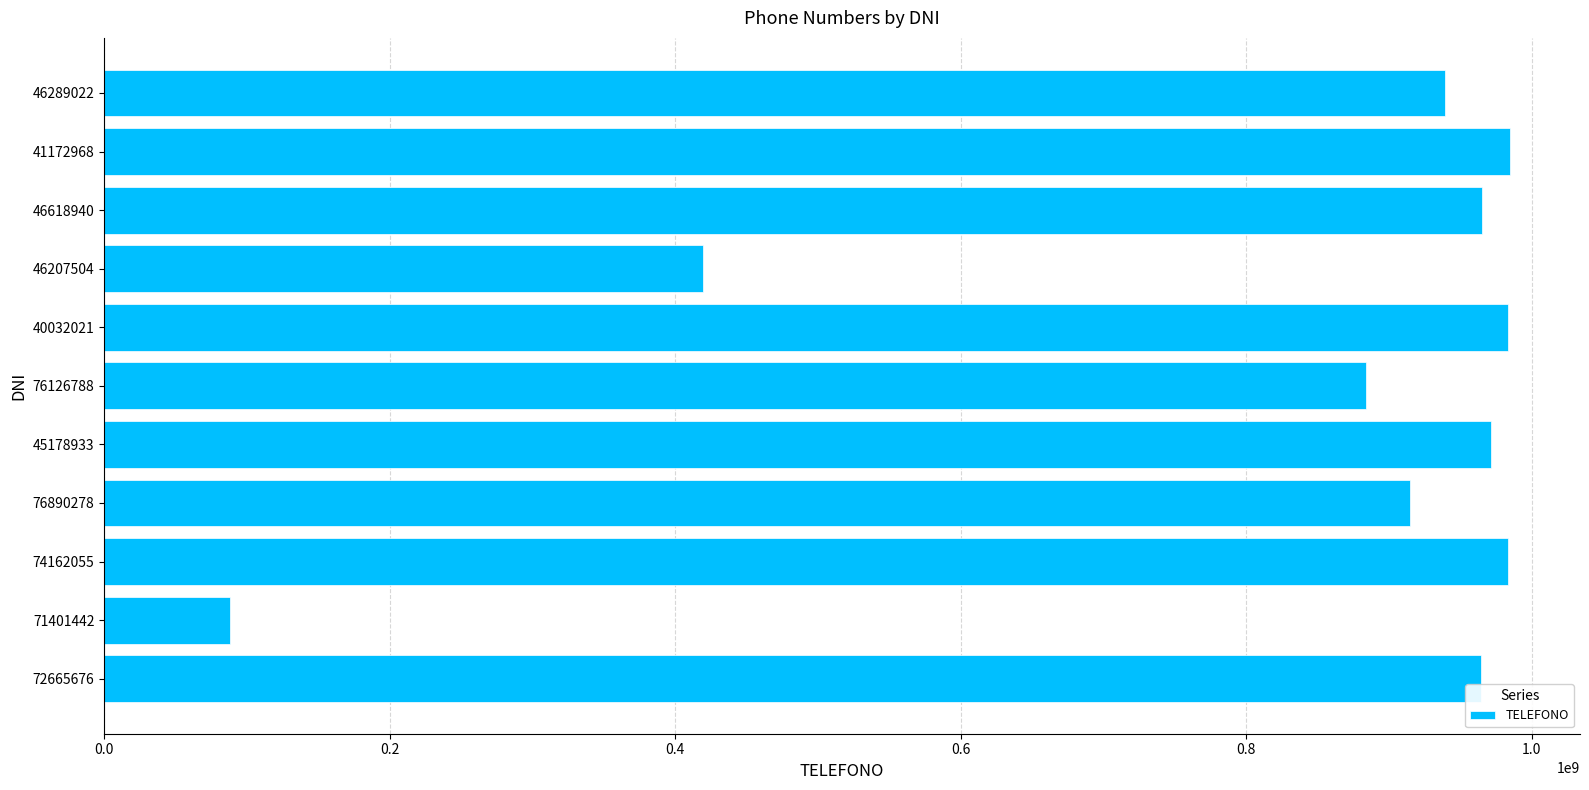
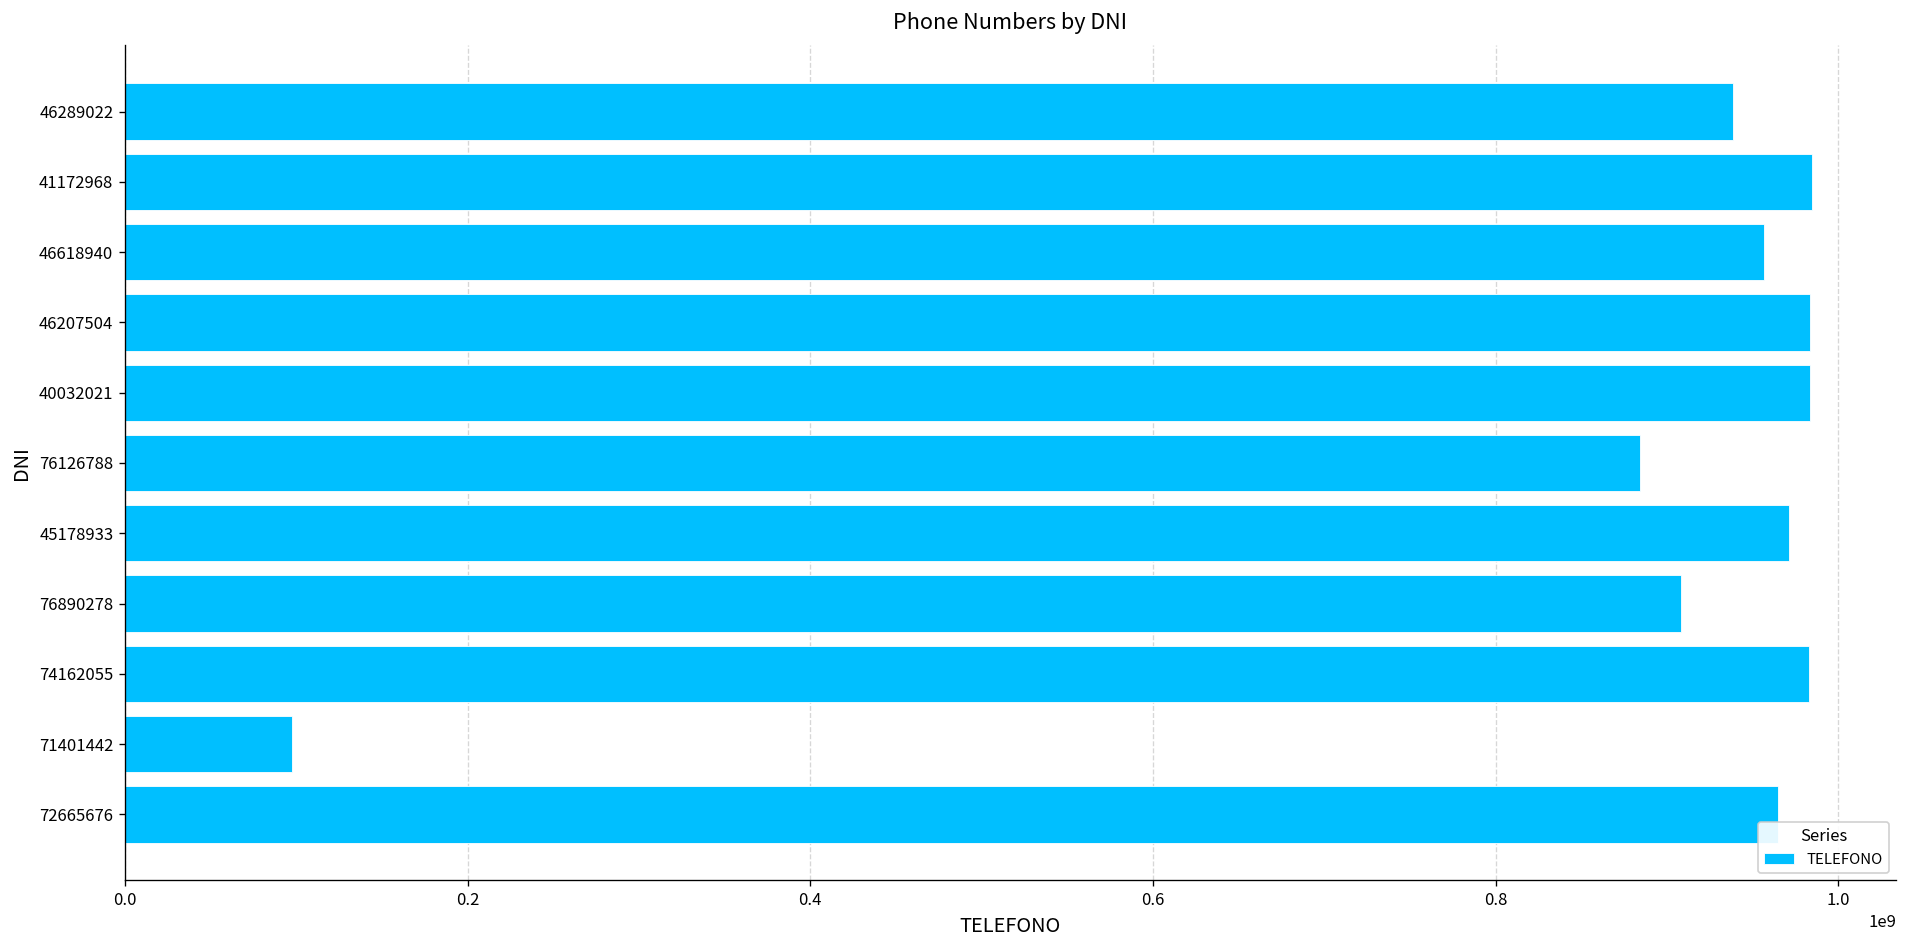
46618940: 965000000 -> 957000000
46207504: 420000000 -> 984000000
76890278: 915000000 -> 908000000
71401442: 88000000 -> 97000000
